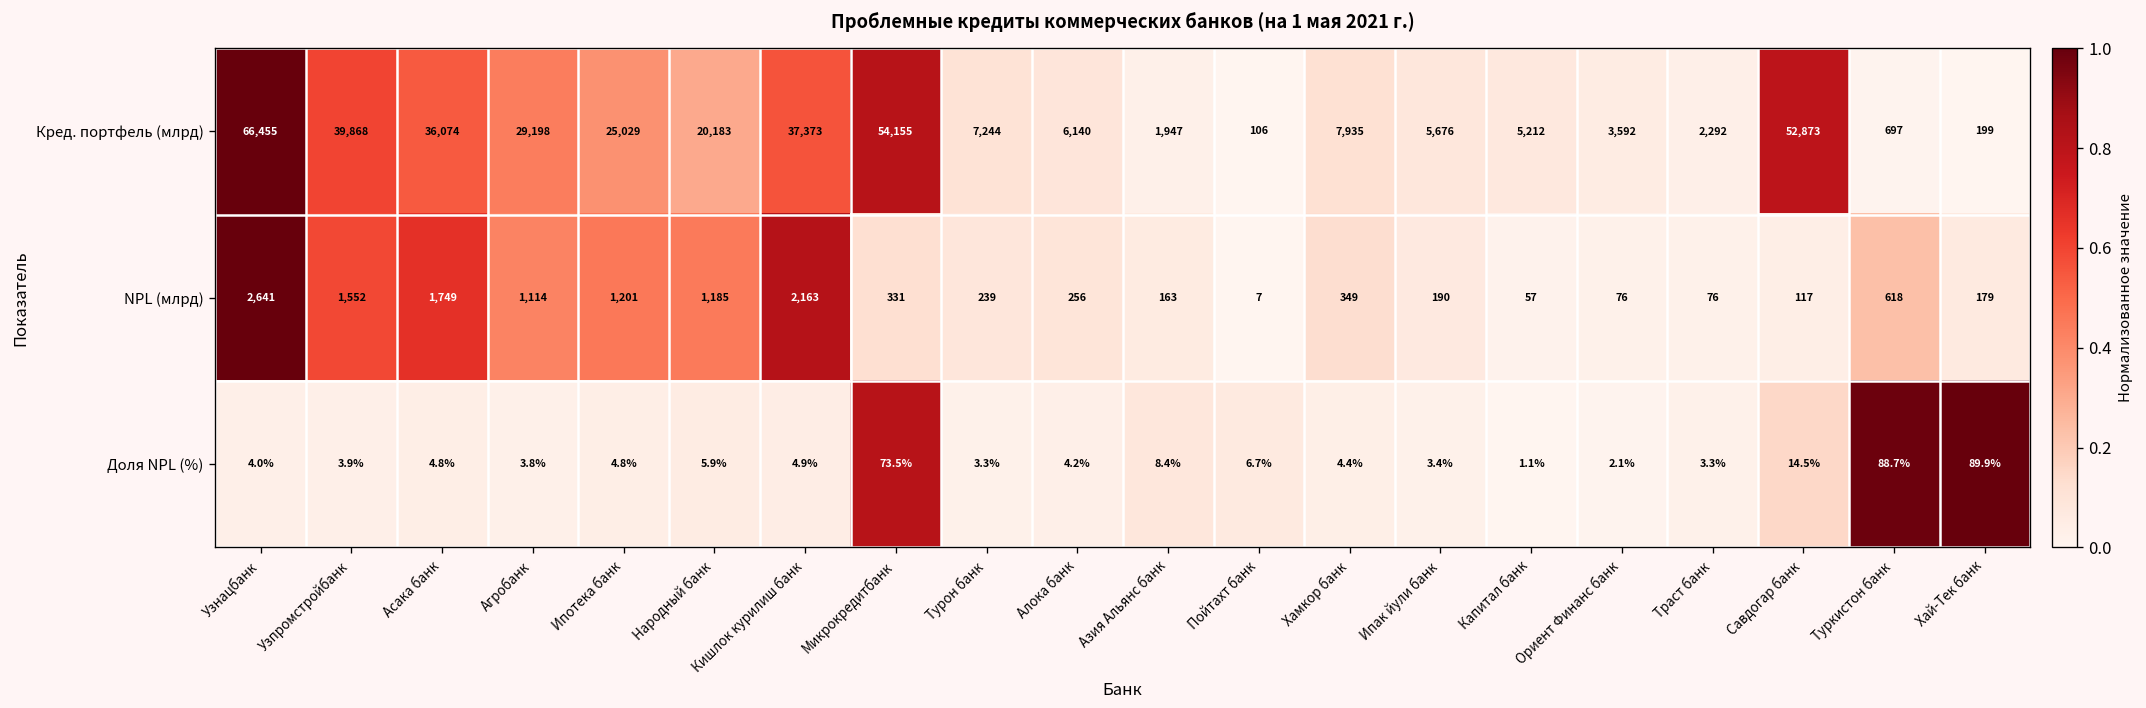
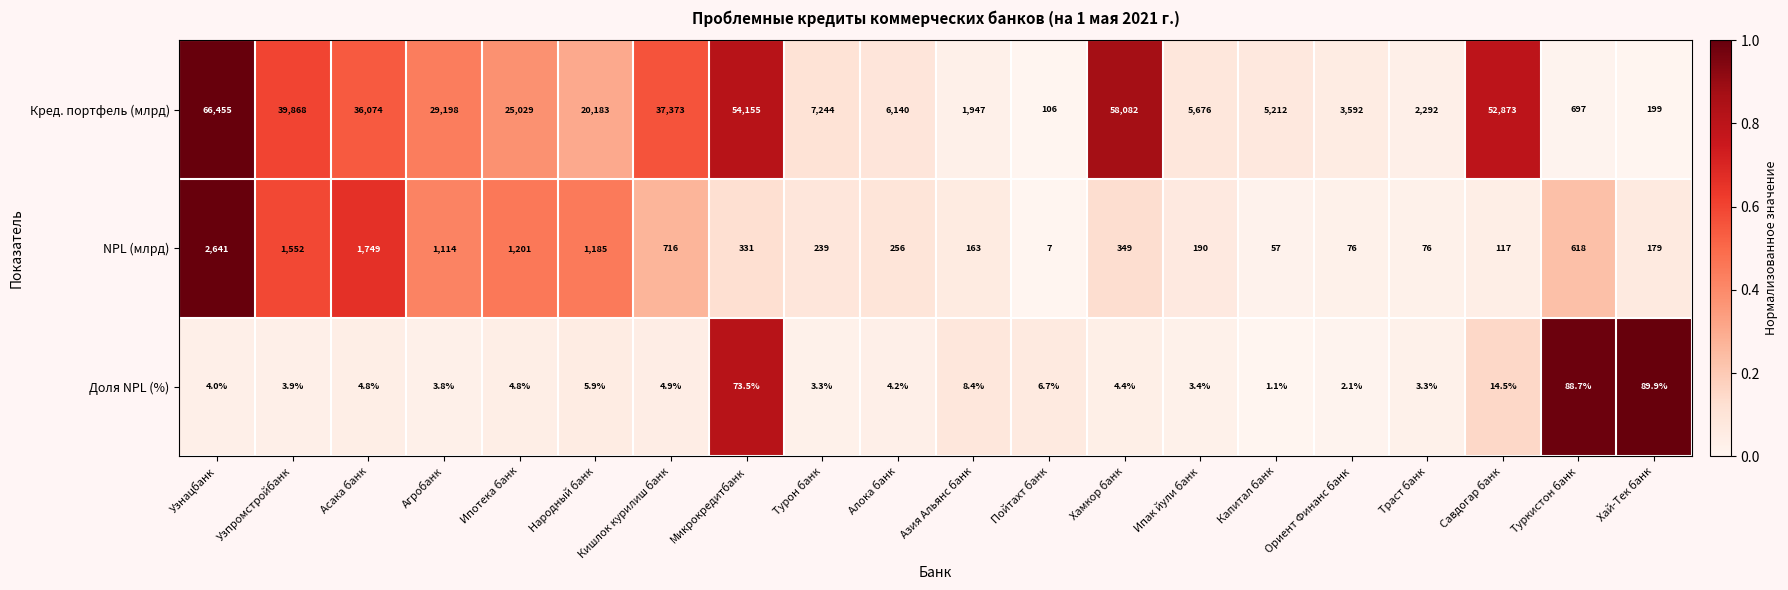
Кред. портфель (млрд), Хамкор банк: 7,935 -> 58,082
NPL (млрд), Кишлок курилиш банк: 2,163 -> 716
